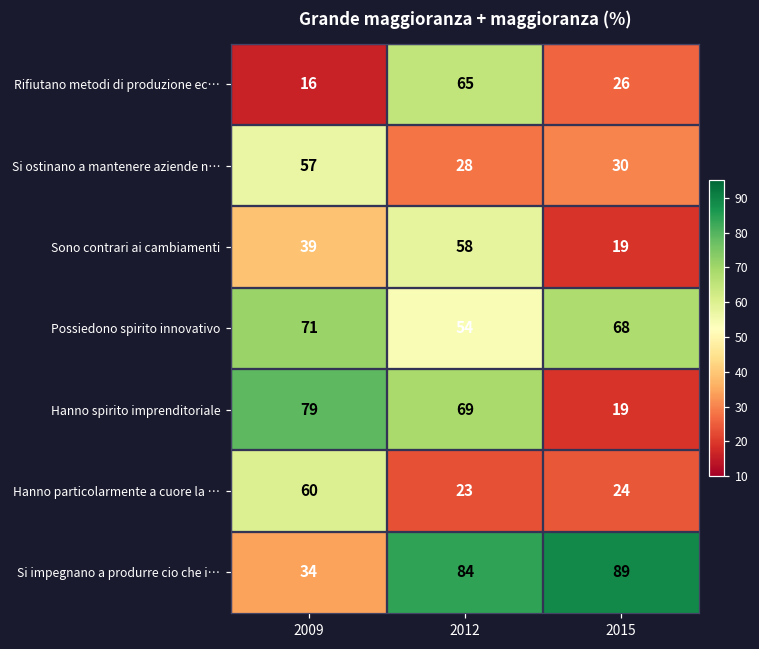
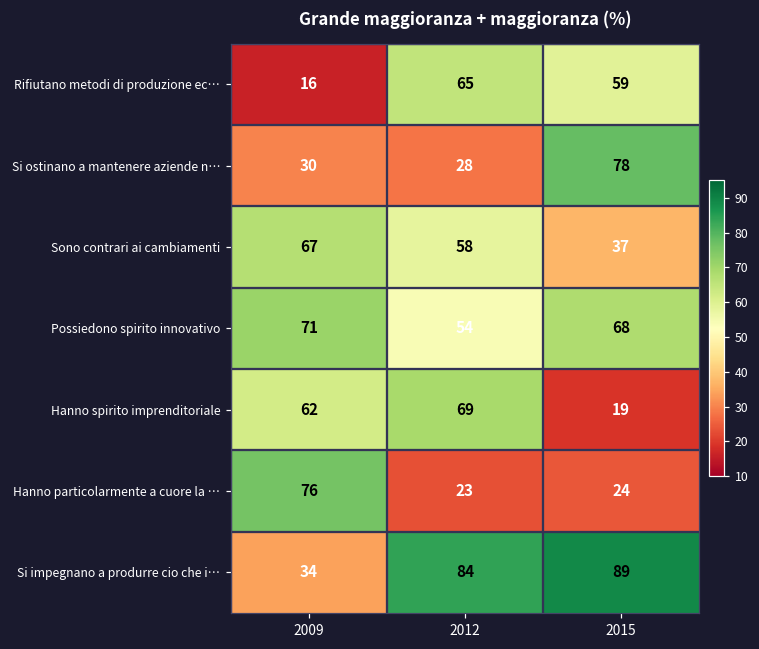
Rifiutano metodi di produzione ec…, 2015: 26 -> 59
Si ostinano a mantenere aziende n…, 2009: 57 -> 30
Si ostinano a mantenere aziende n…, 2015: 30 -> 78
Sono contrari ai cambiamenti, 2009: 39 -> 67
Sono contrari ai cambiamenti, 2015: 19 -> 37
Hanno spirito imprenditoriale, 2009: 79 -> 62
Hanno particolarmente a cuore la …, 2009: 60 -> 76
